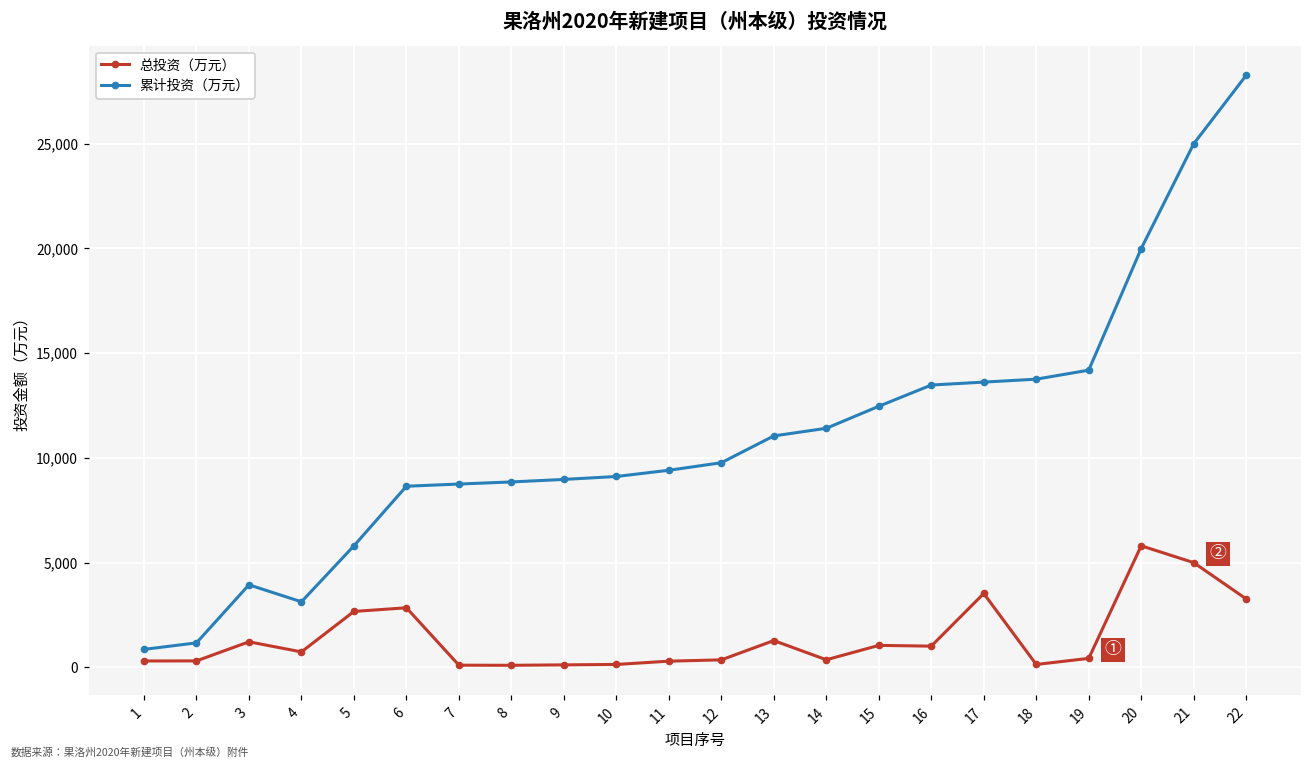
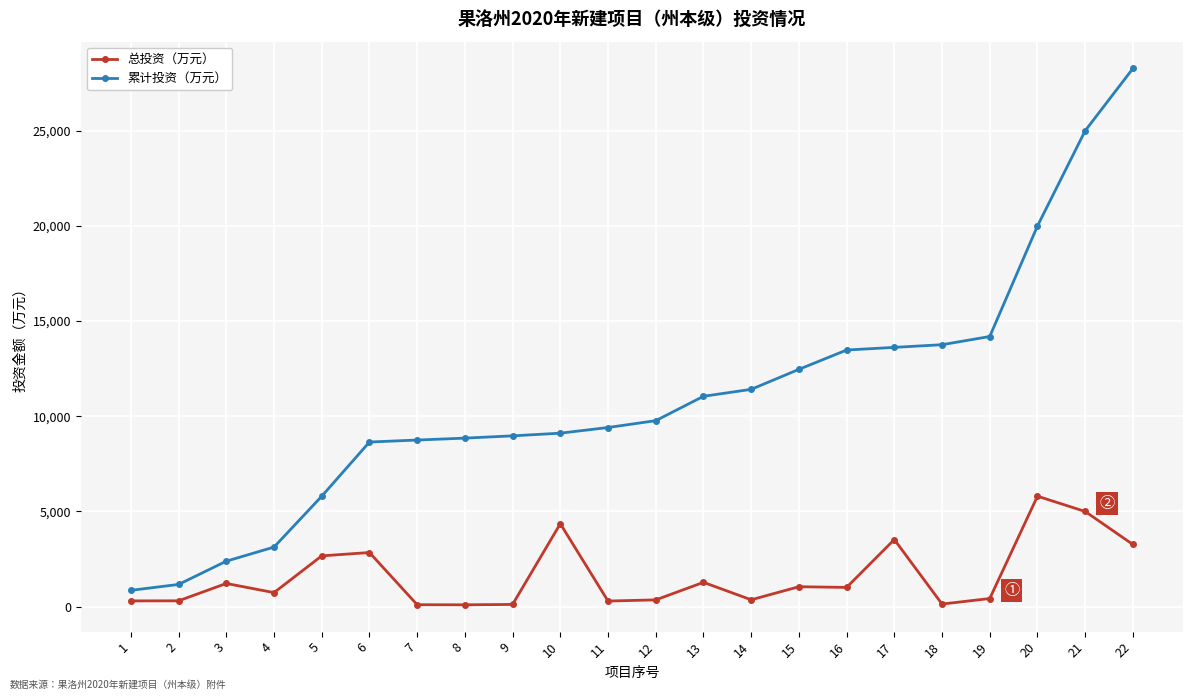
累计投资（万元）, 3: 3,900 -> 2,400
总投资（万元）, 10: 100 -> 4,400
